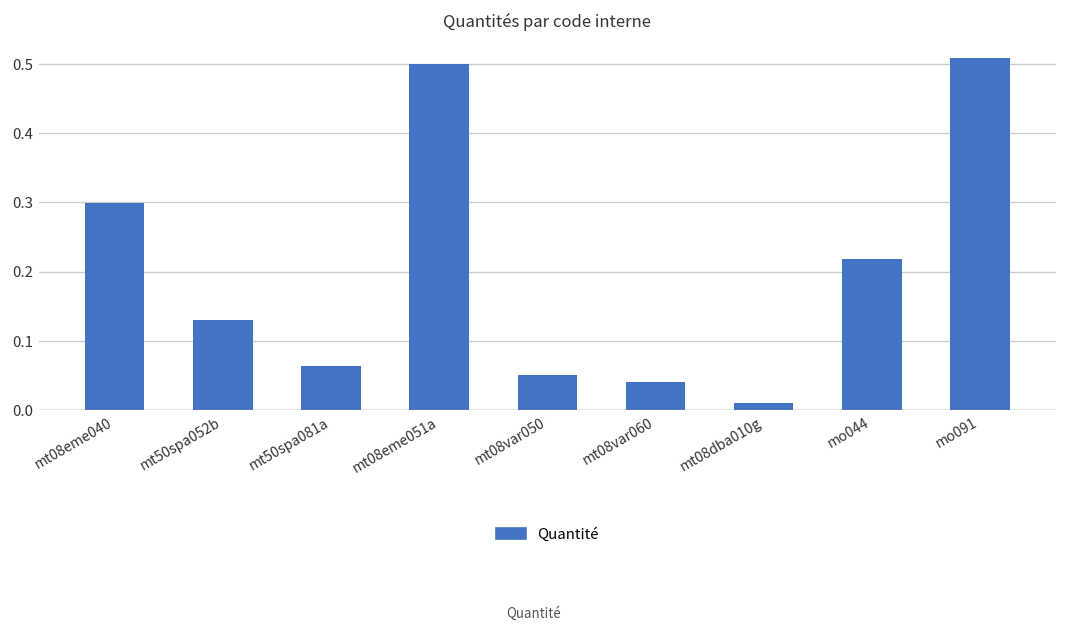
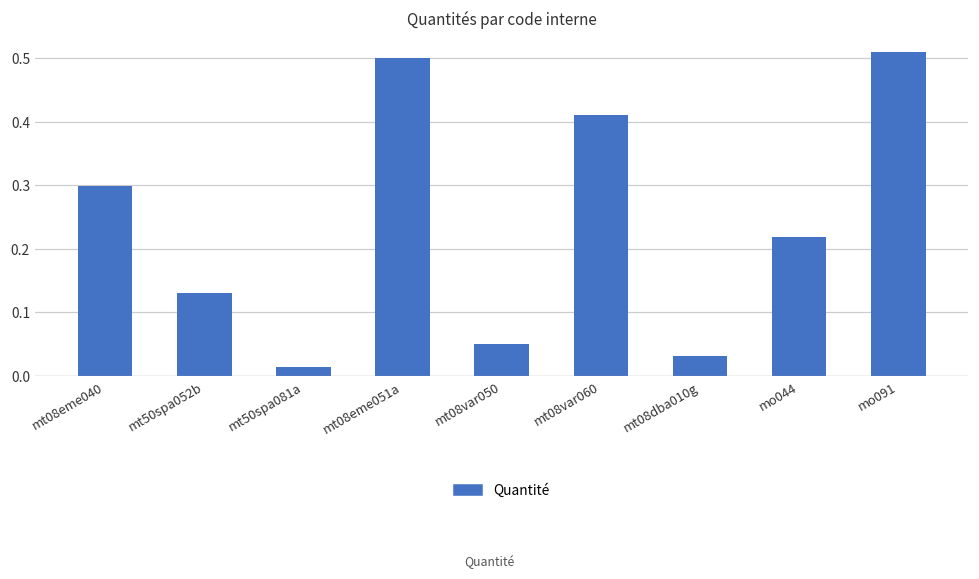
mt50spa081a: 0.06 -> 0.01
mt08var060: 0.04 -> 0.41
mt08dba010g: 0.01 -> 0.03
